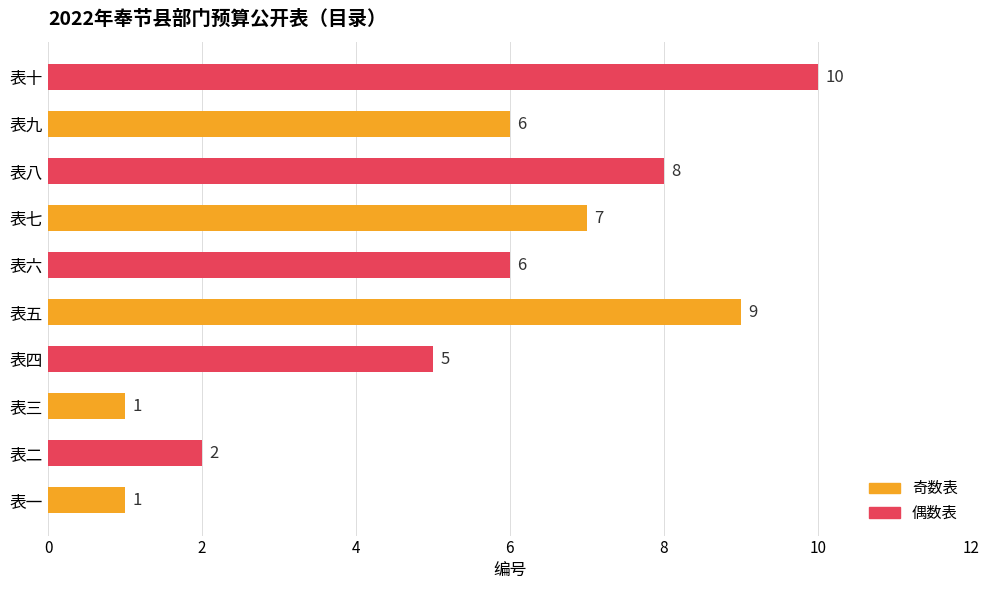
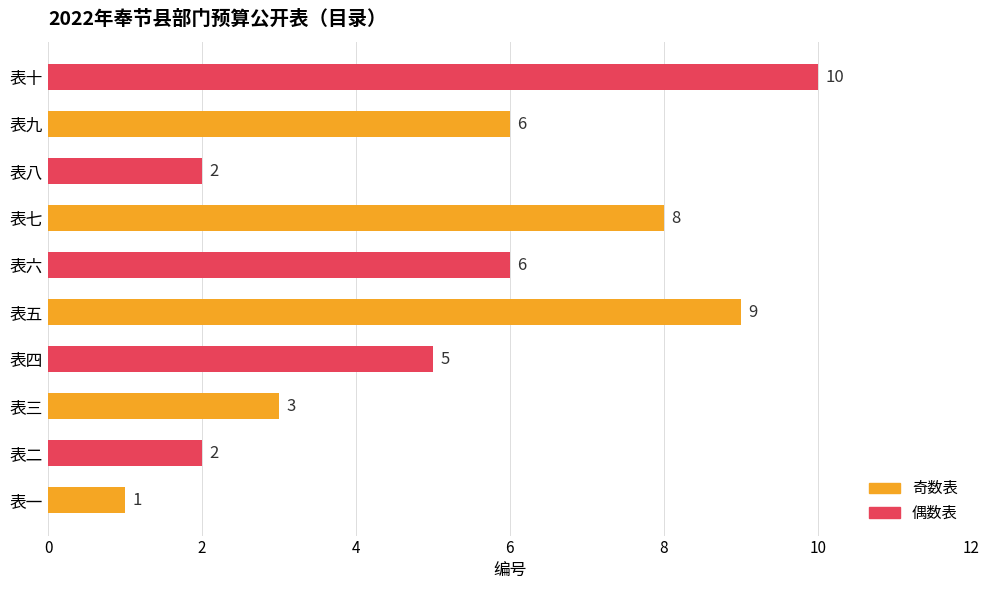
表八: 8 -> 2
表七: 7 -> 8
表三: 1 -> 3
